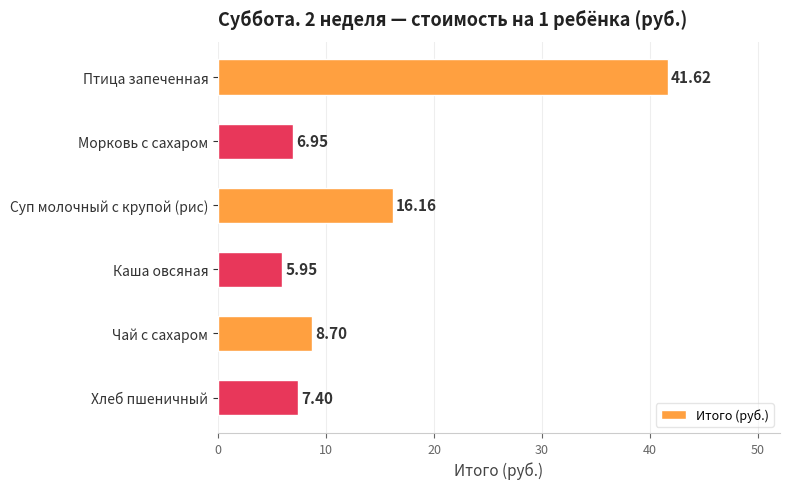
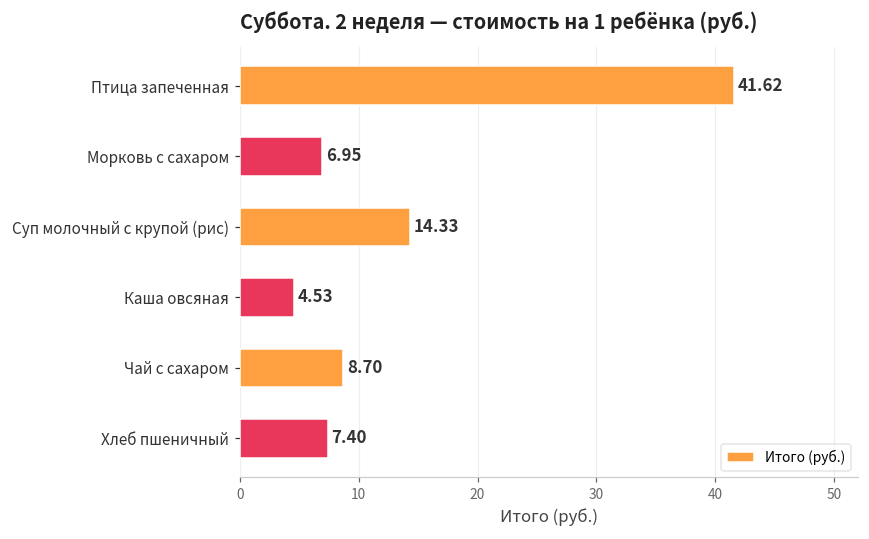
Суп молочный с крупой (рис): 16.16 -> 14.33
Каша овсяная: 5.95 -> 4.53
